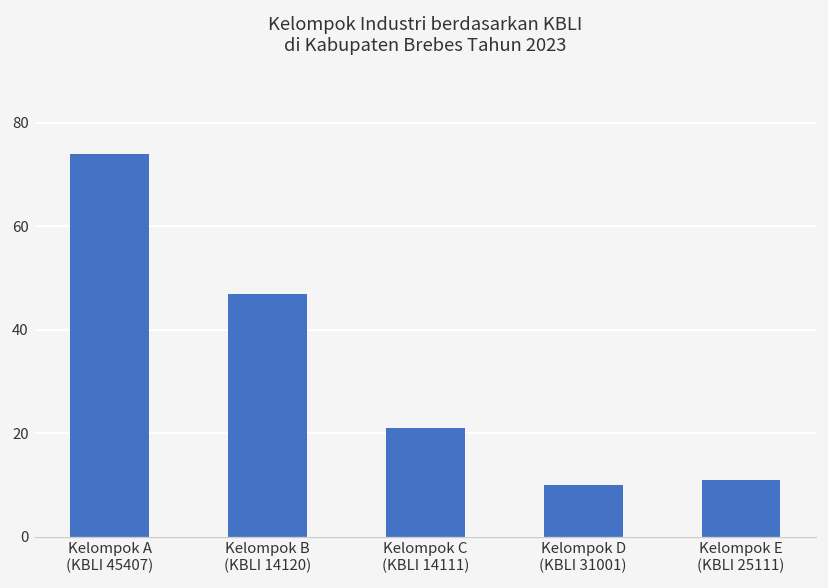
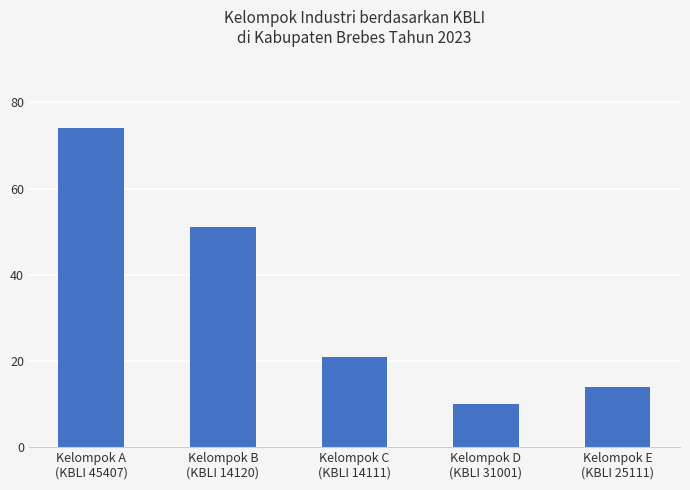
Kelompok B (KBLI 14120): 47 -> 51
Kelompok E (KBLI 25111): 11 -> 14
